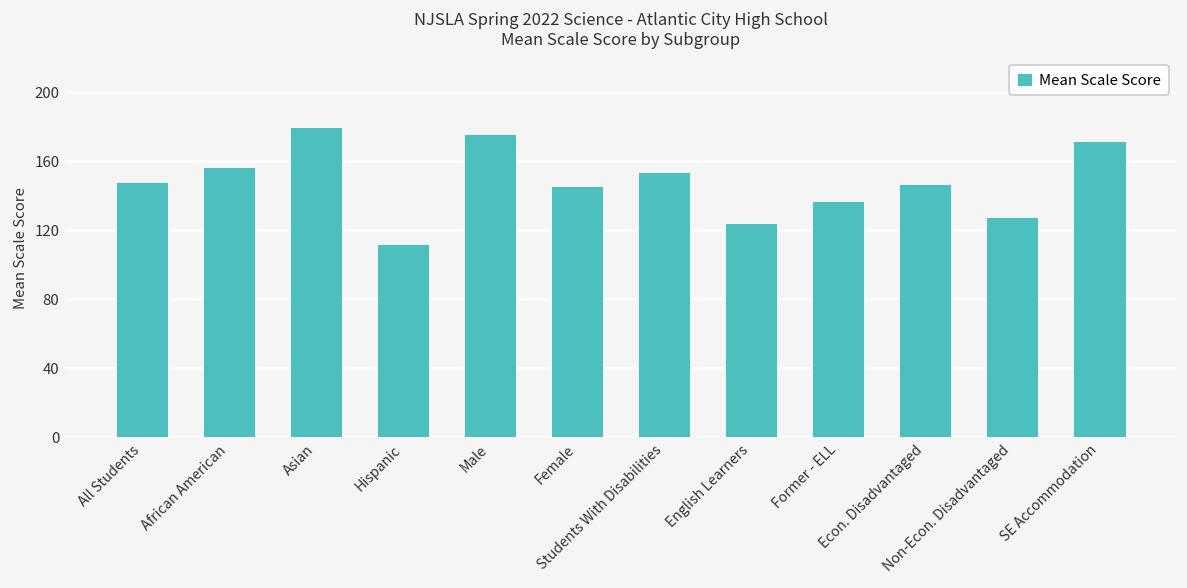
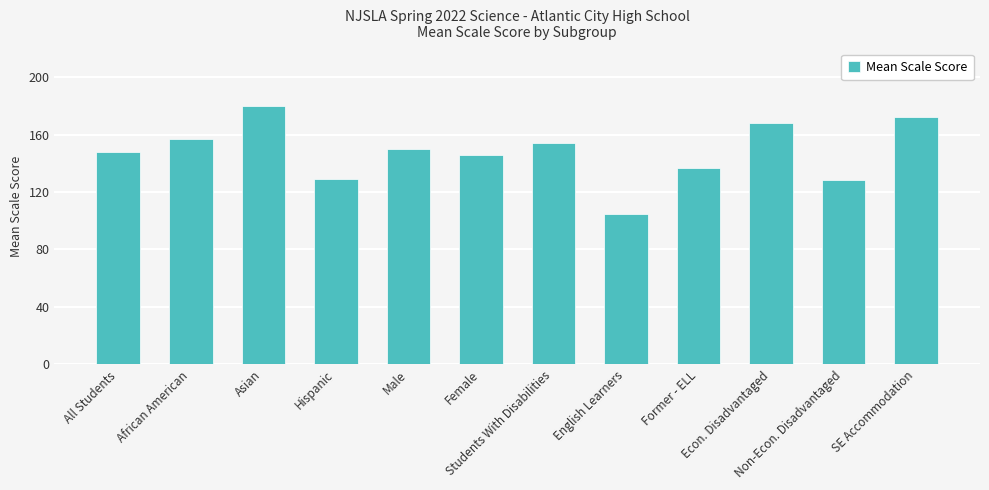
Hispanic: 112 -> 129
Male: 176 -> 150
English Learners: 124 -> 105
Econ. Disadvantaged: 147 -> 168
